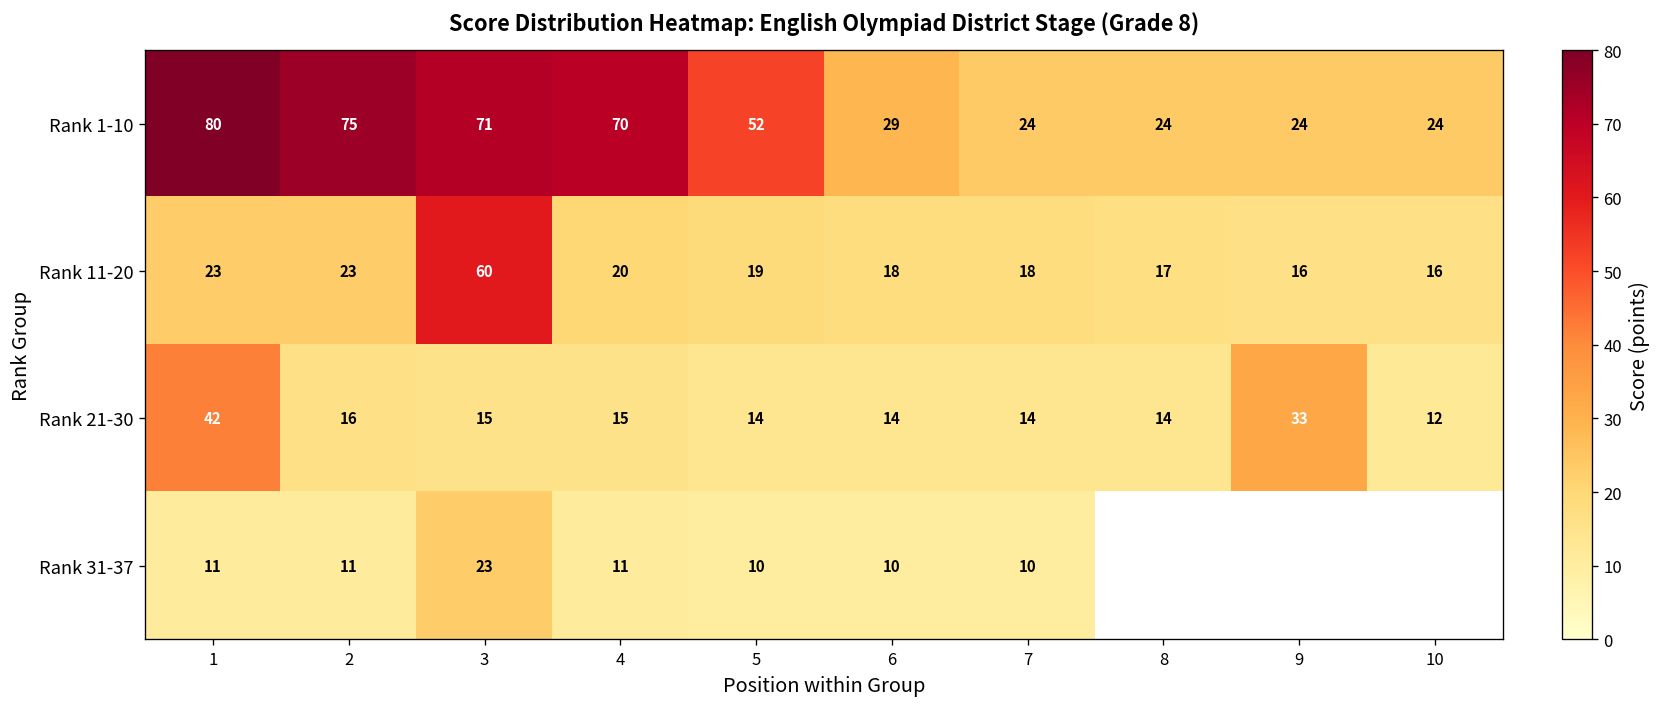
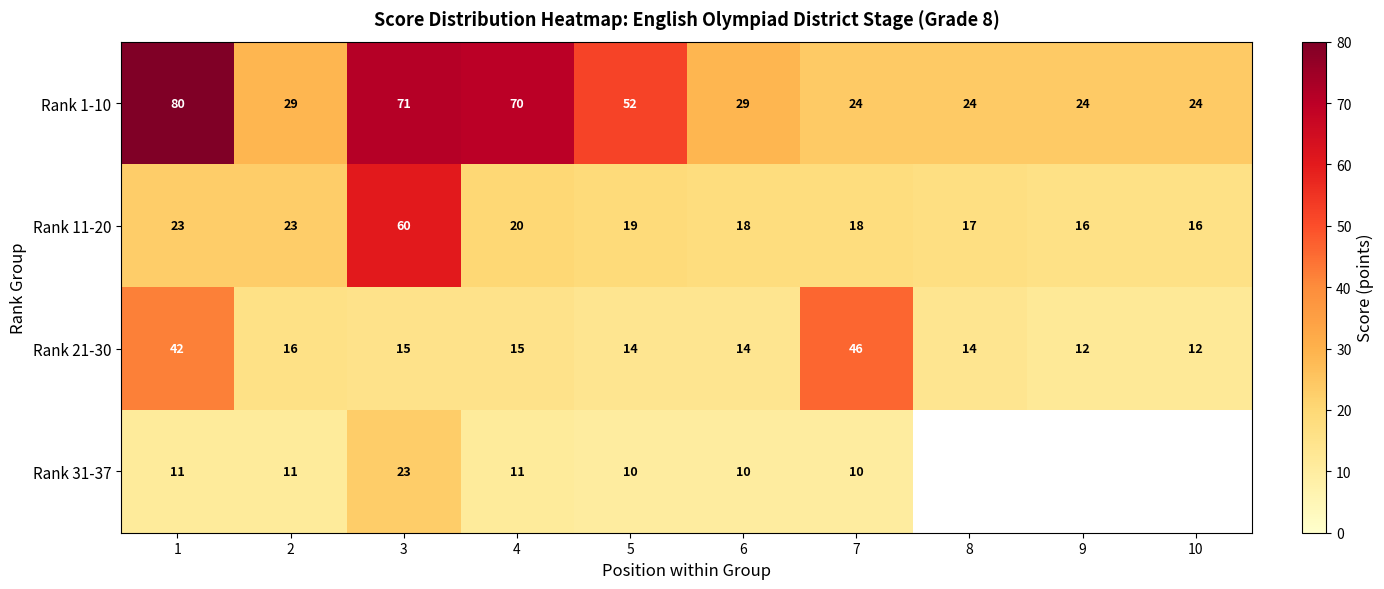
Rank 1-10, 2: 75 -> 29
Rank 21-30, 7: 14 -> 46
Rank 21-30, 9: 33 -> 12
